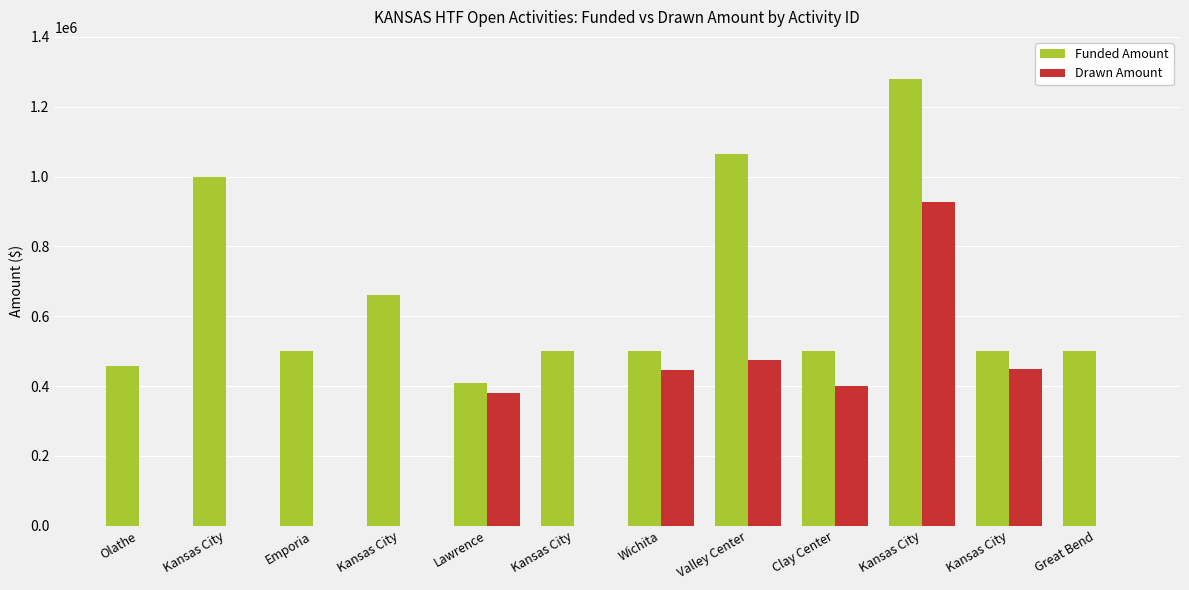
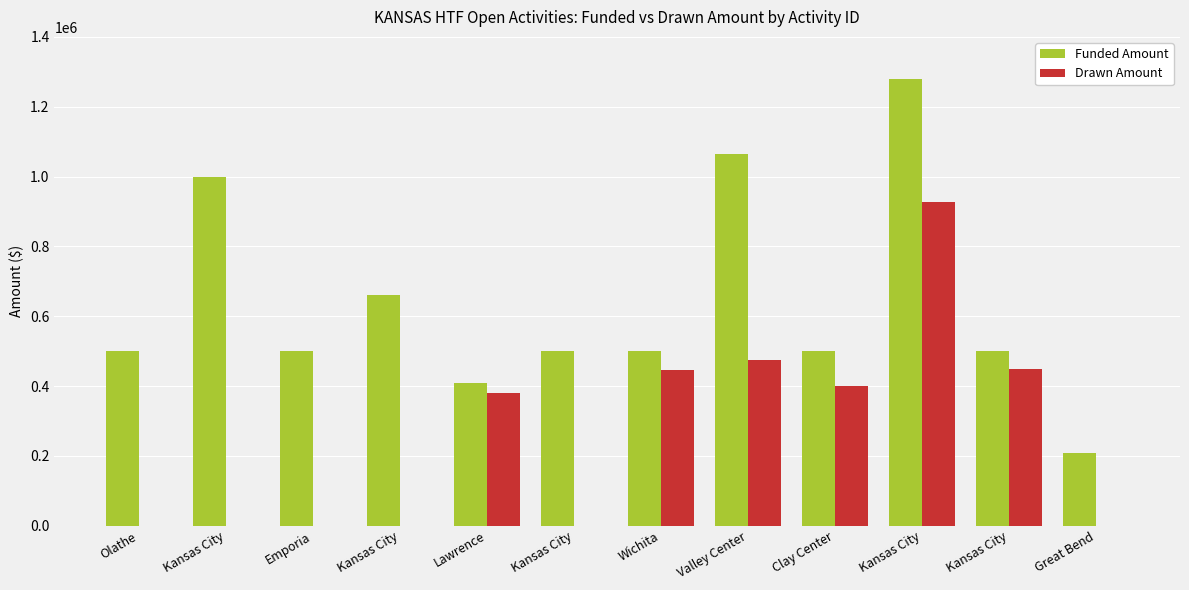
Funded Amount, Olathe: 460000 -> 500000
Funded Amount, Great Bend: 500000 -> 210000
